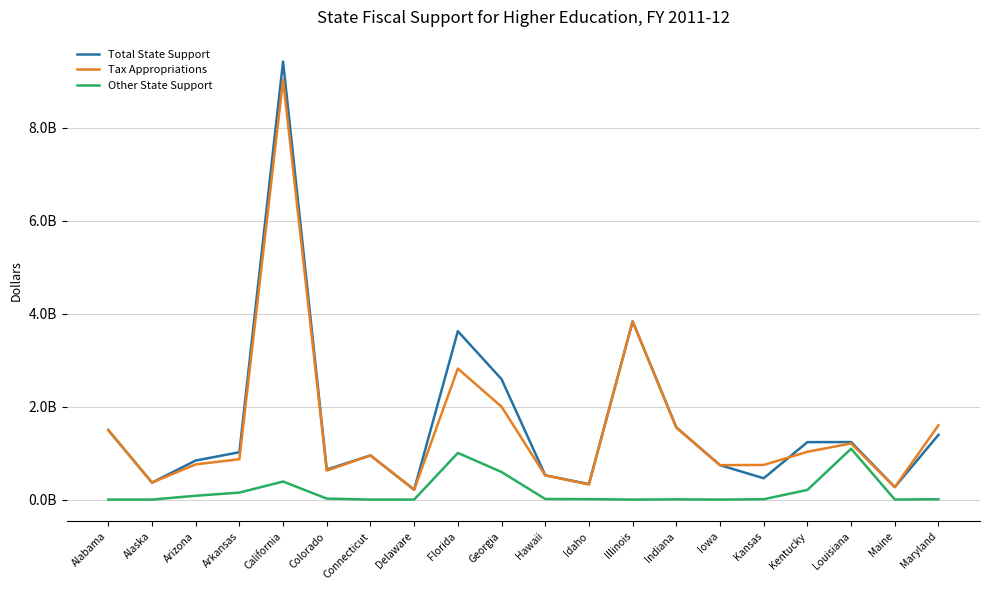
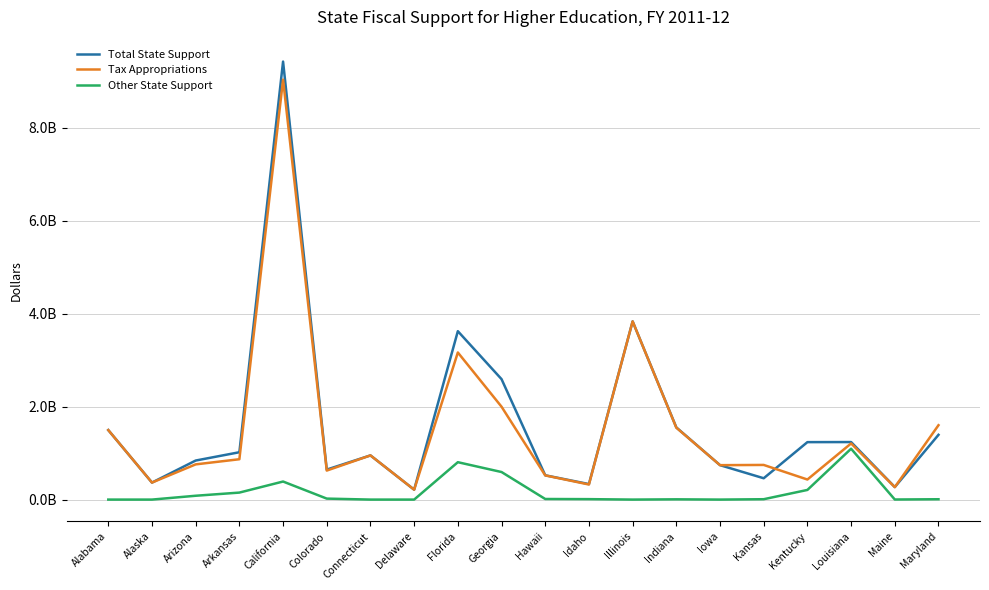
Tax Appropriations, Florida: 2800000000 -> 3200000000
Other State Support, Florida: 1000000000 -> 800000000
Tax Appropriations, Kentucky: 1000000000 -> 400000000
